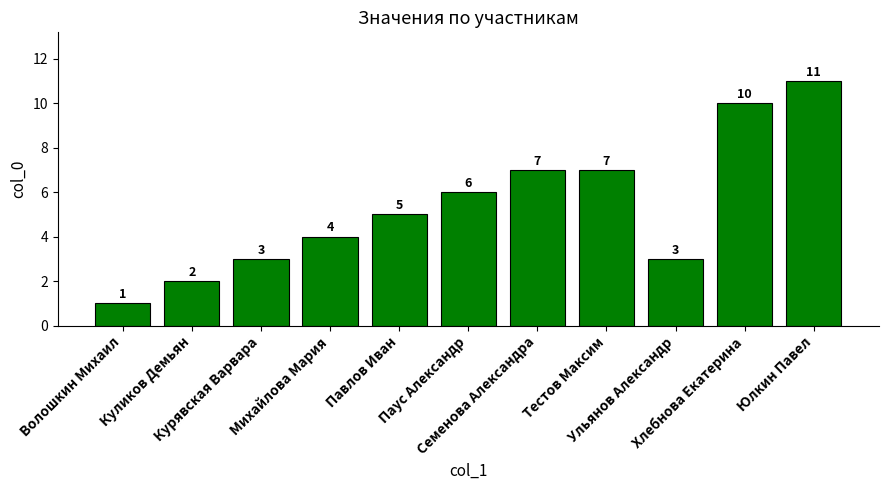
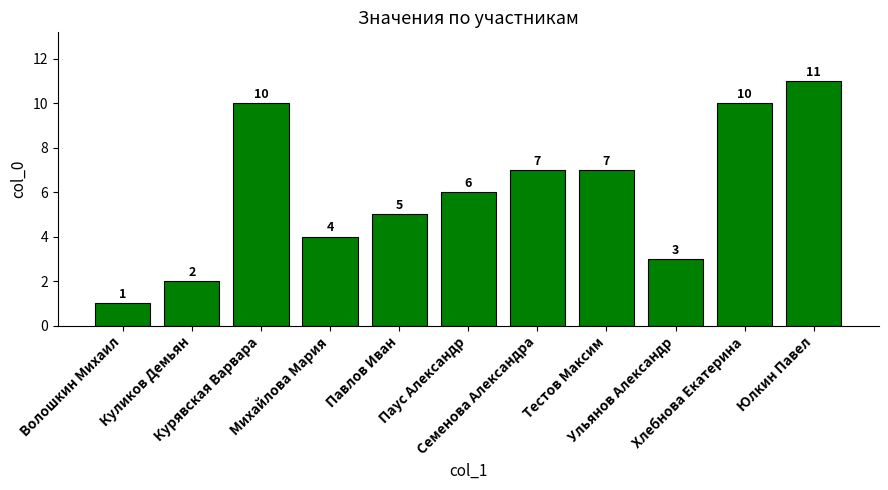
Курявская Варвара: 3 -> 10
